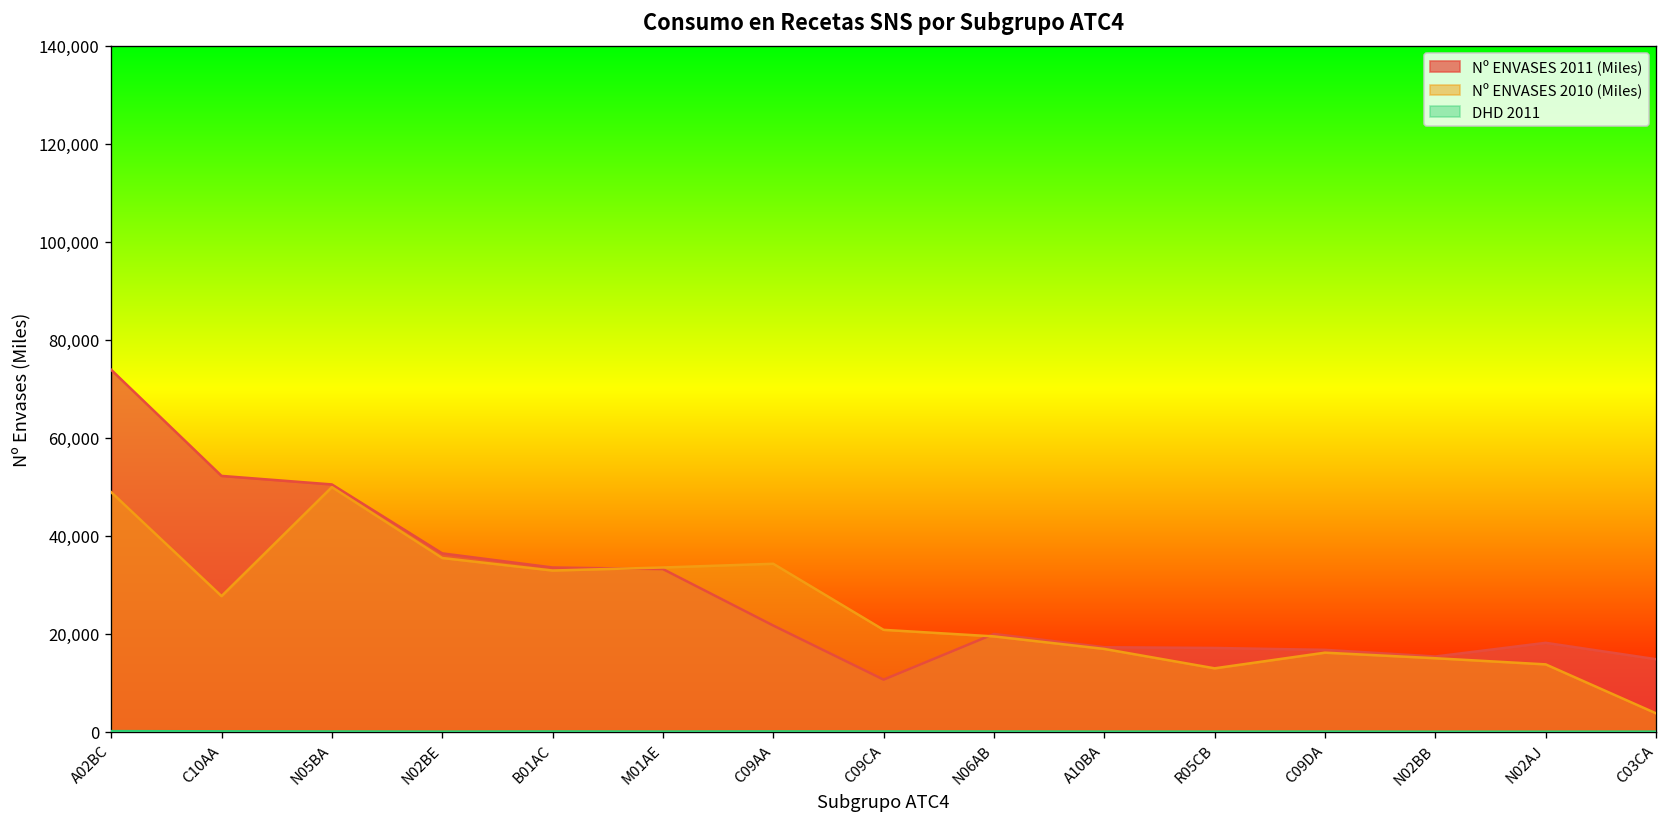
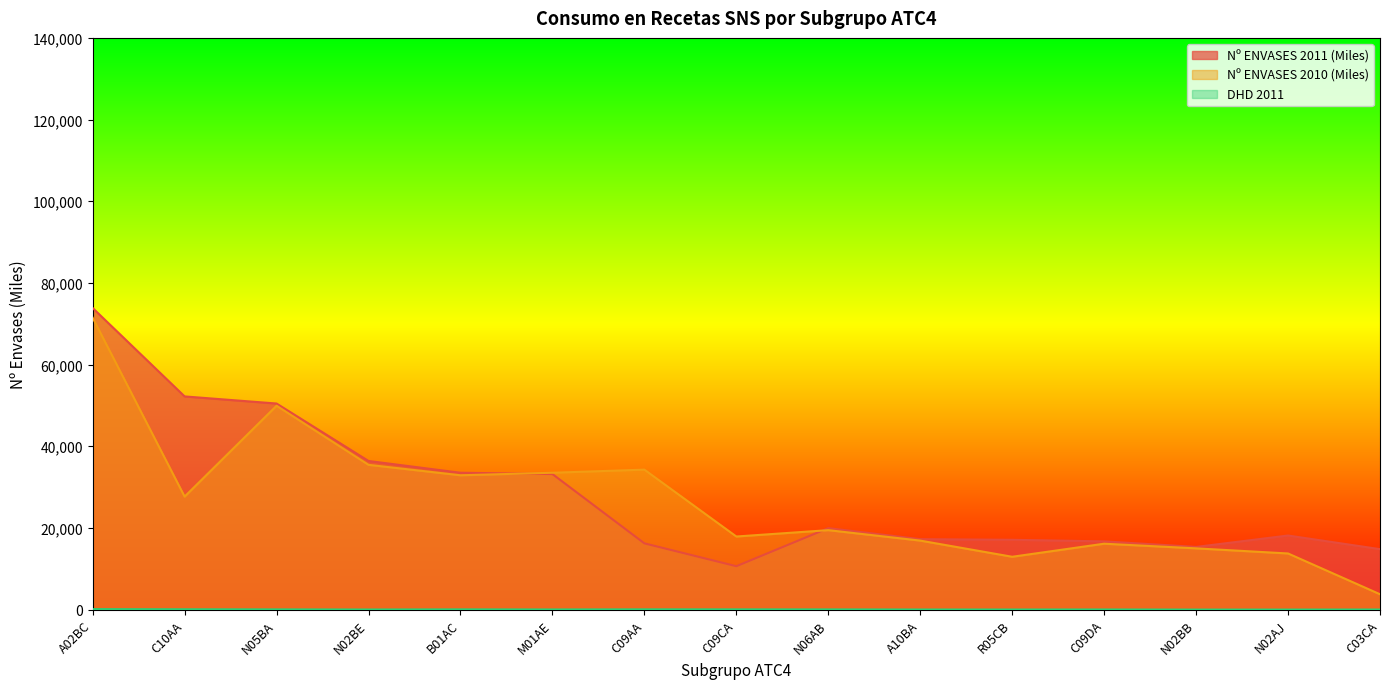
Nº ENVASES 2010 (Miles), A02BC: 49,000 -> 71,000
Nº ENVASES 2011 (Miles), C09AA: 22,000 -> 16,000
Nº ENVASES 2010 (Miles), C09CA: 21,000 -> 18,000
